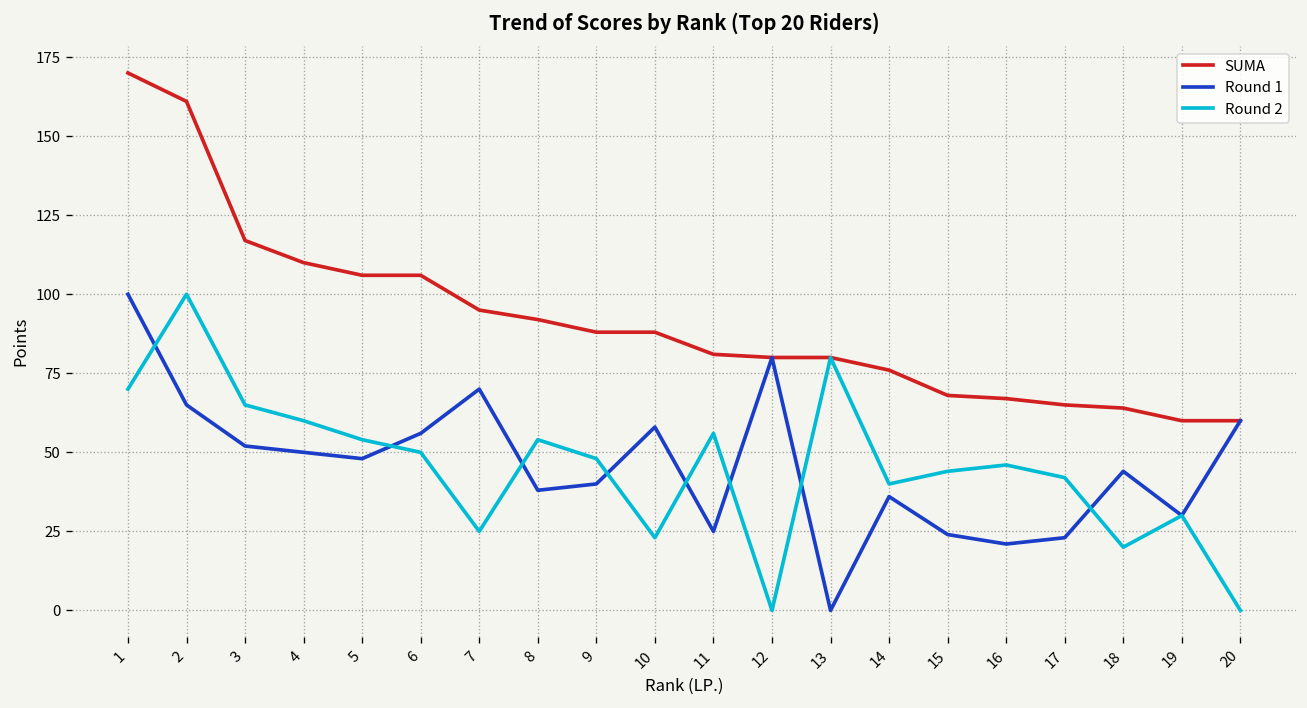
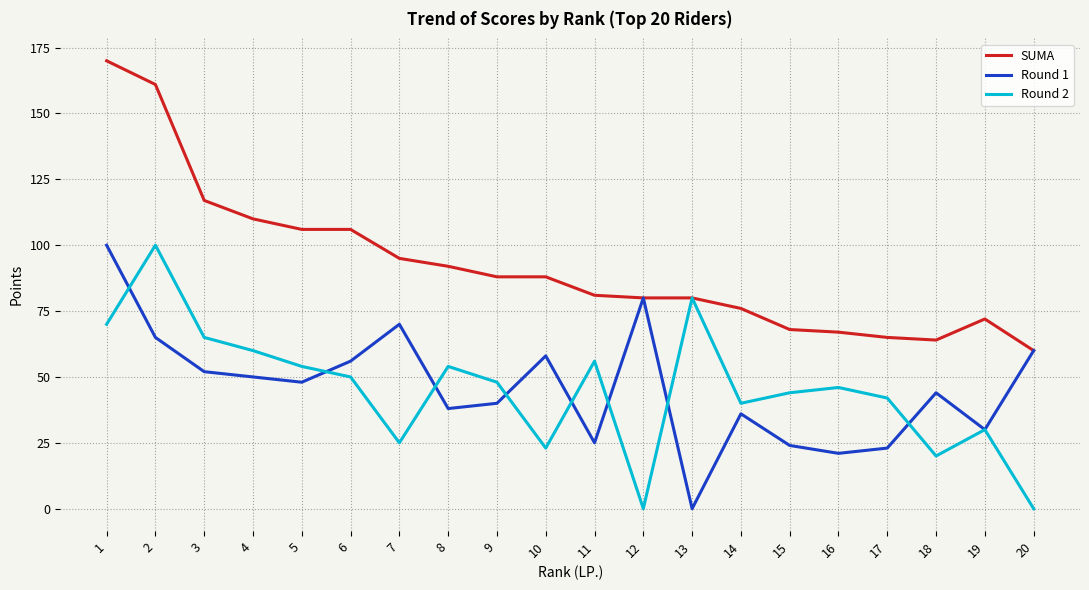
SUMA, 19: 60 -> 72
